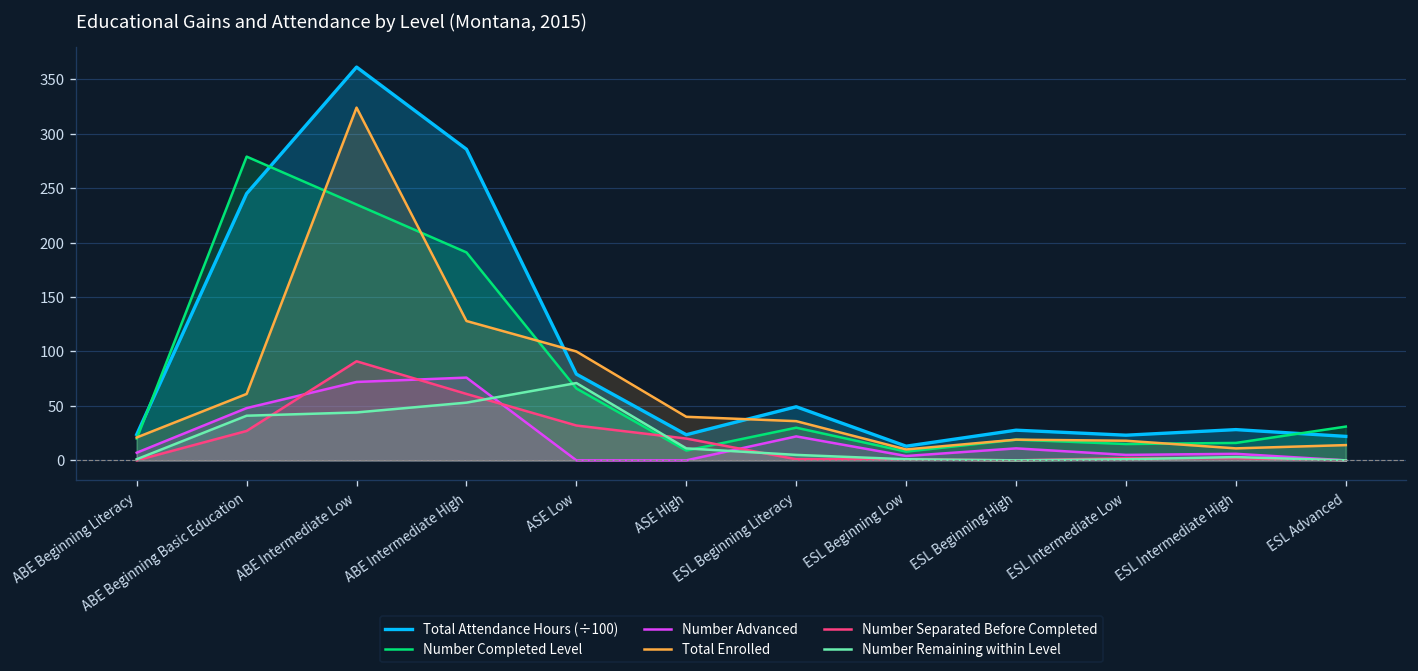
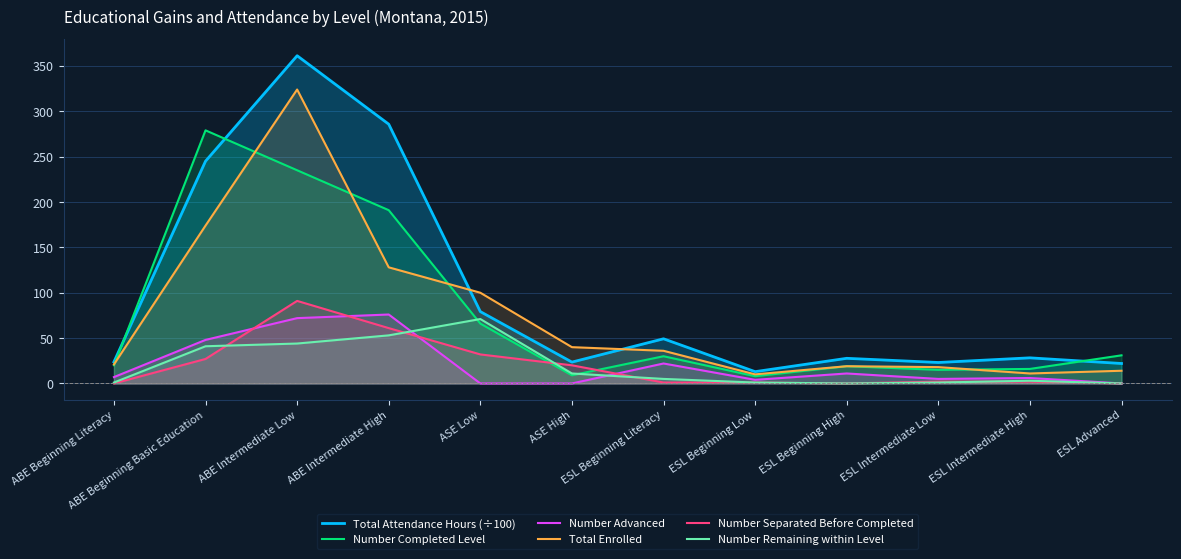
Total Enrolled, ABE Beginning Basic Education: 60 -> 170
